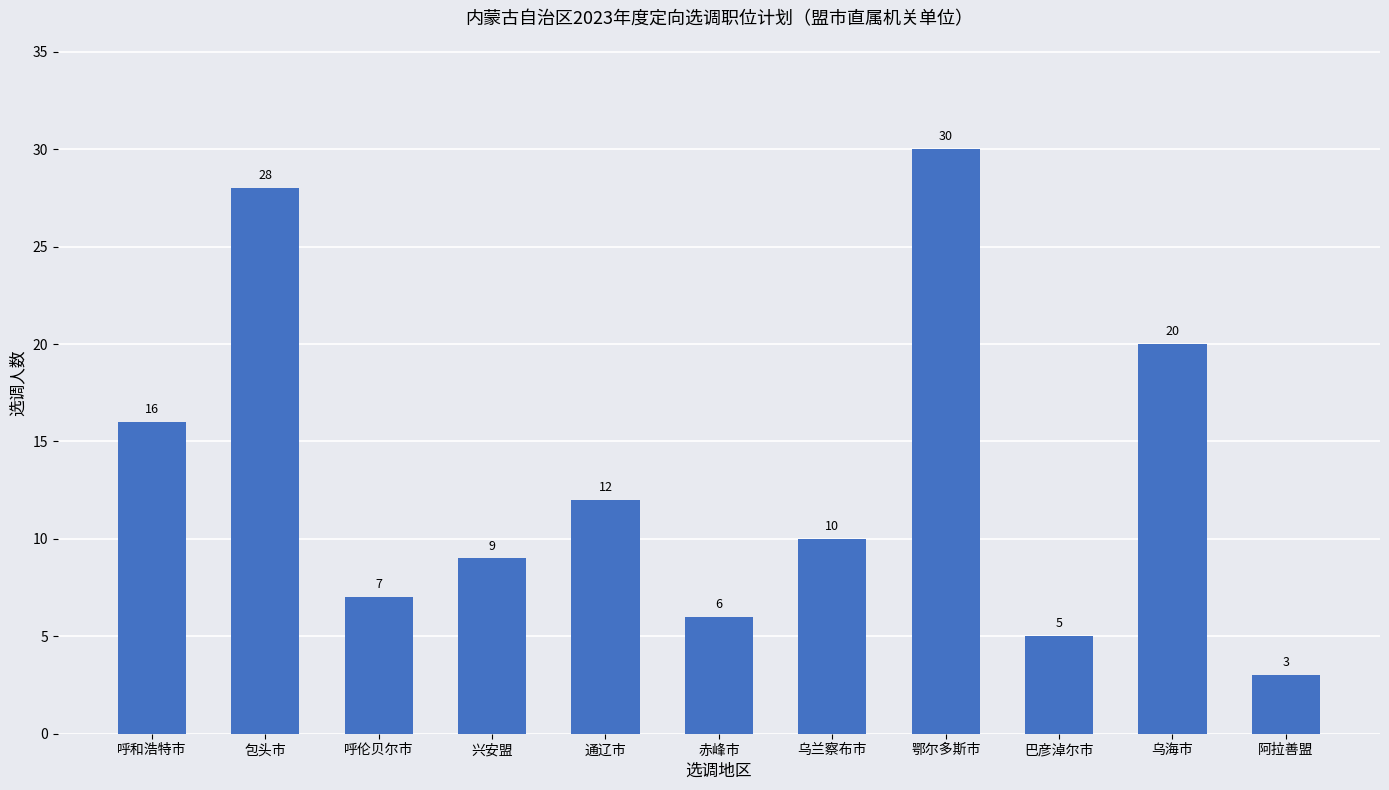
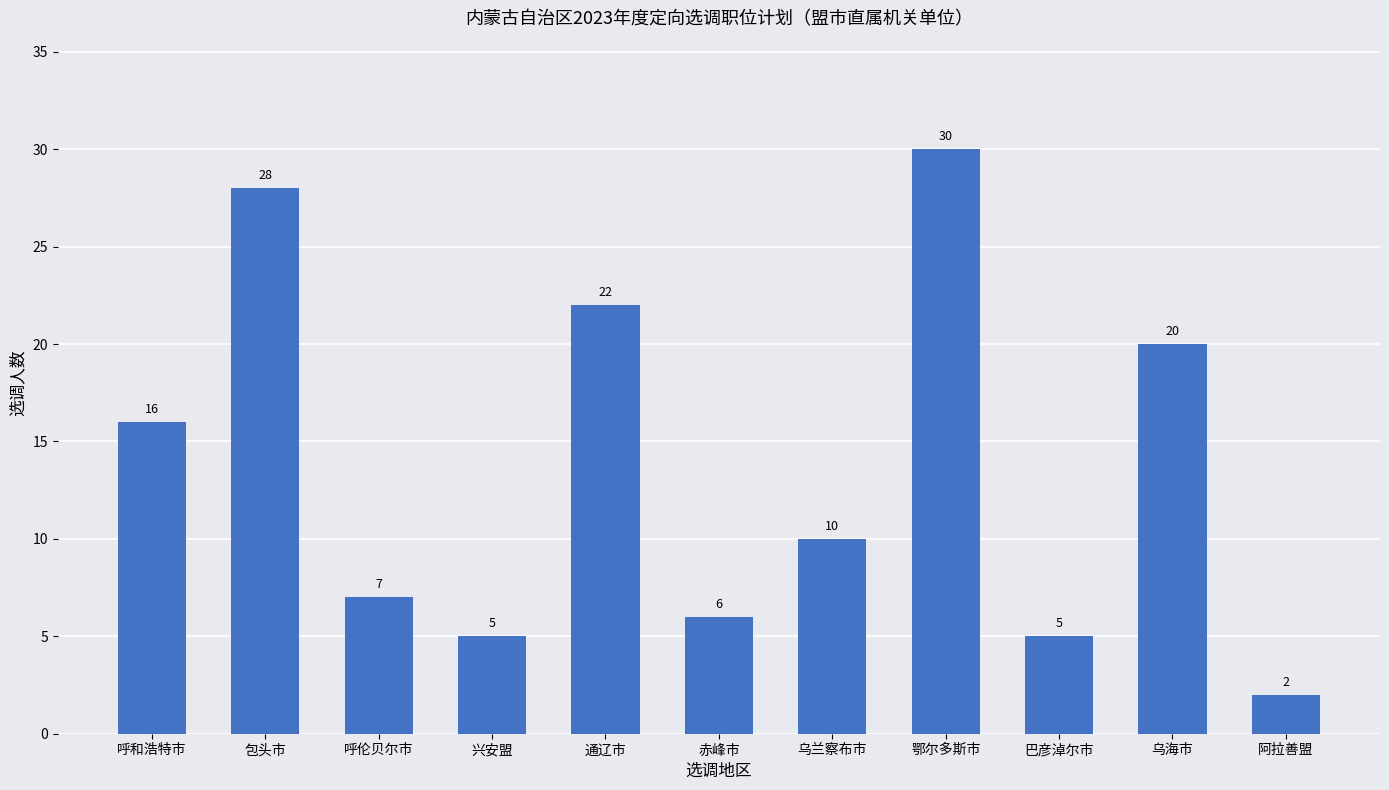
兴安盟: 9 -> 5
通辽市: 12 -> 22
阿拉善盟: 3 -> 2
